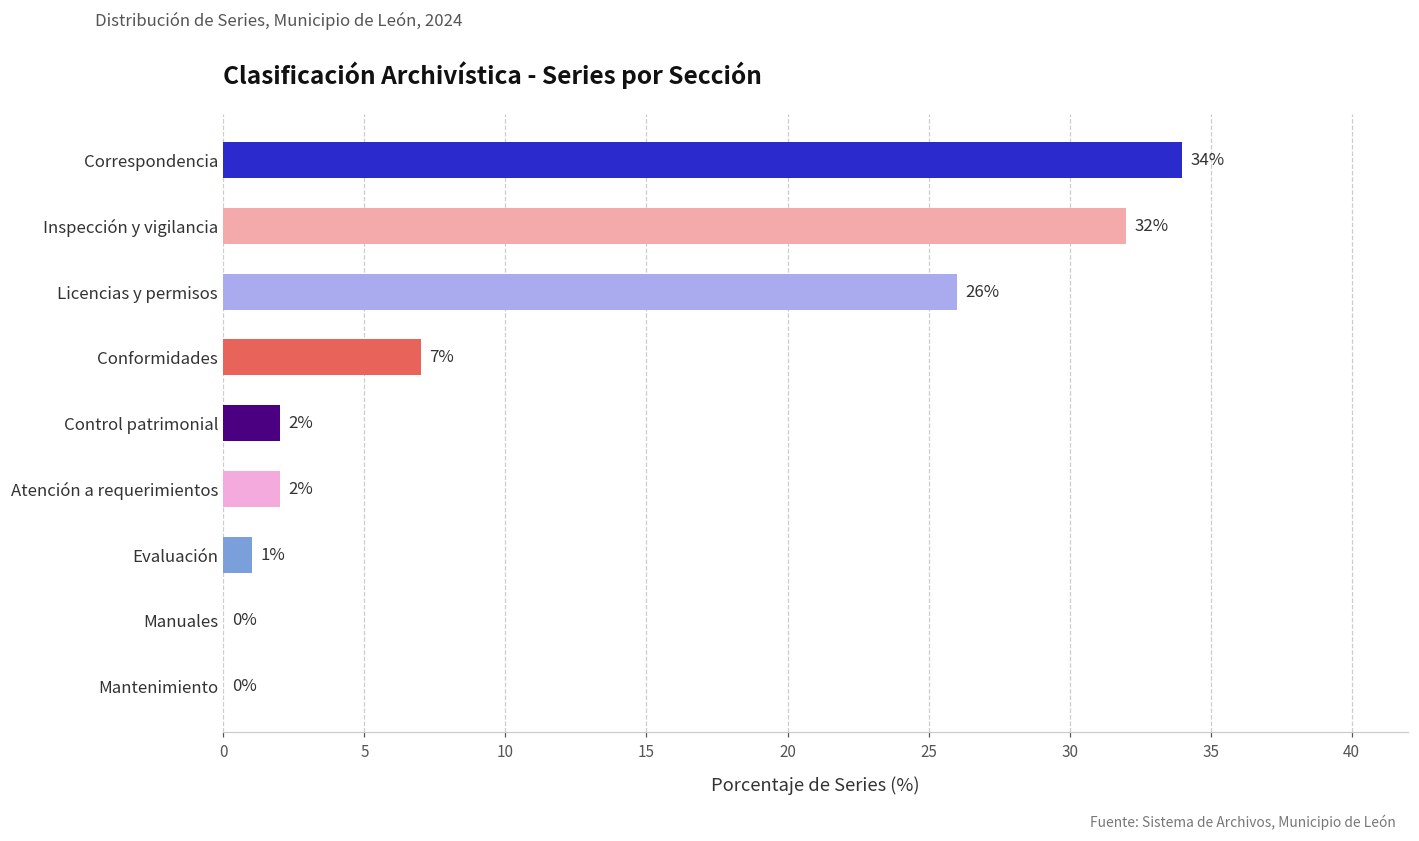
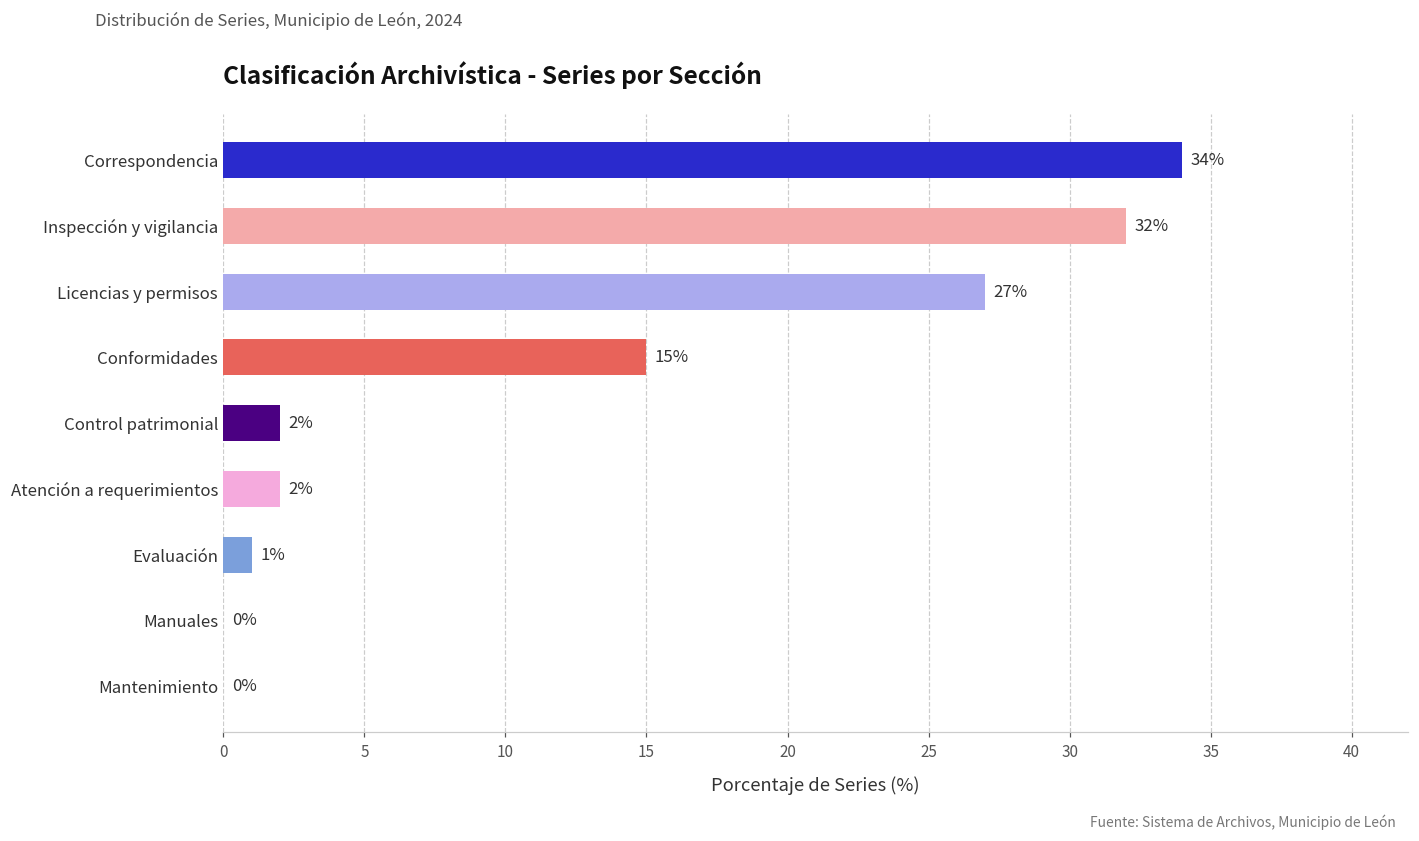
Licencias y permisos: 26% -> 27%
Conformidades: 7% -> 15%
